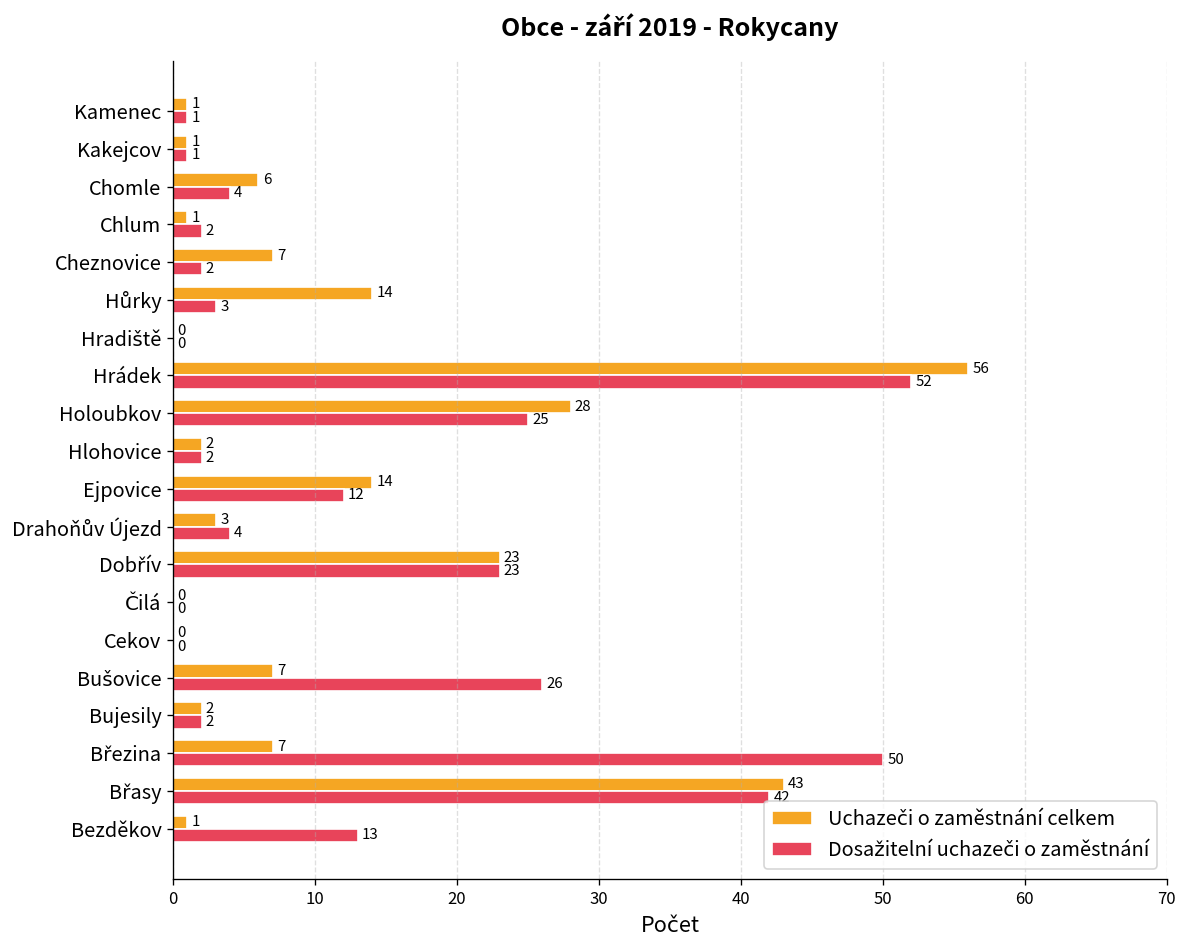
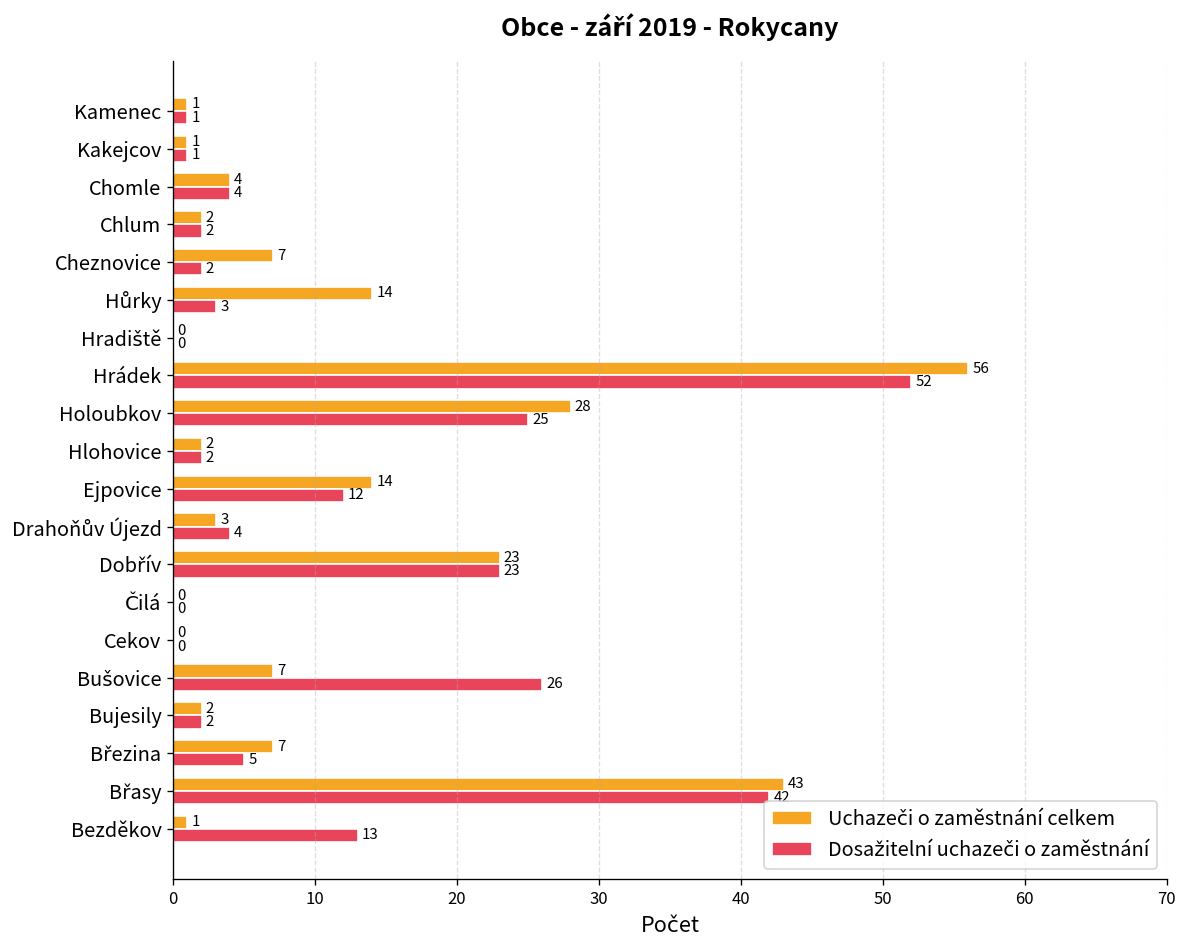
Uchazeči o zaměstnání celkem, Chomle: 6 -> 4
Uchazeči o zaměstnání celkem, Chlum: 1 -> 2
Dosažitelní uchazeči o zaměstnání, Březina: 50 -> 5
